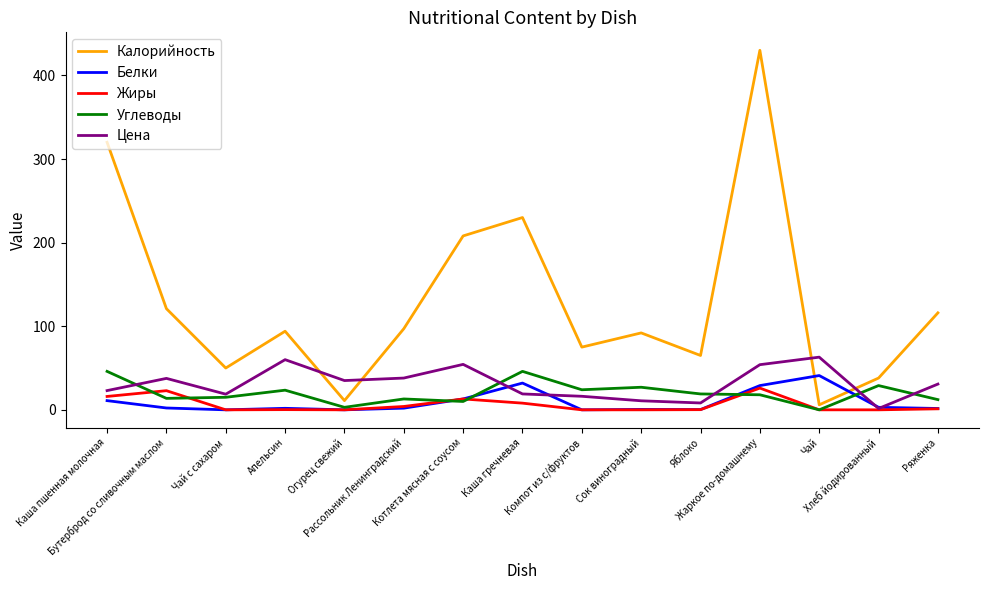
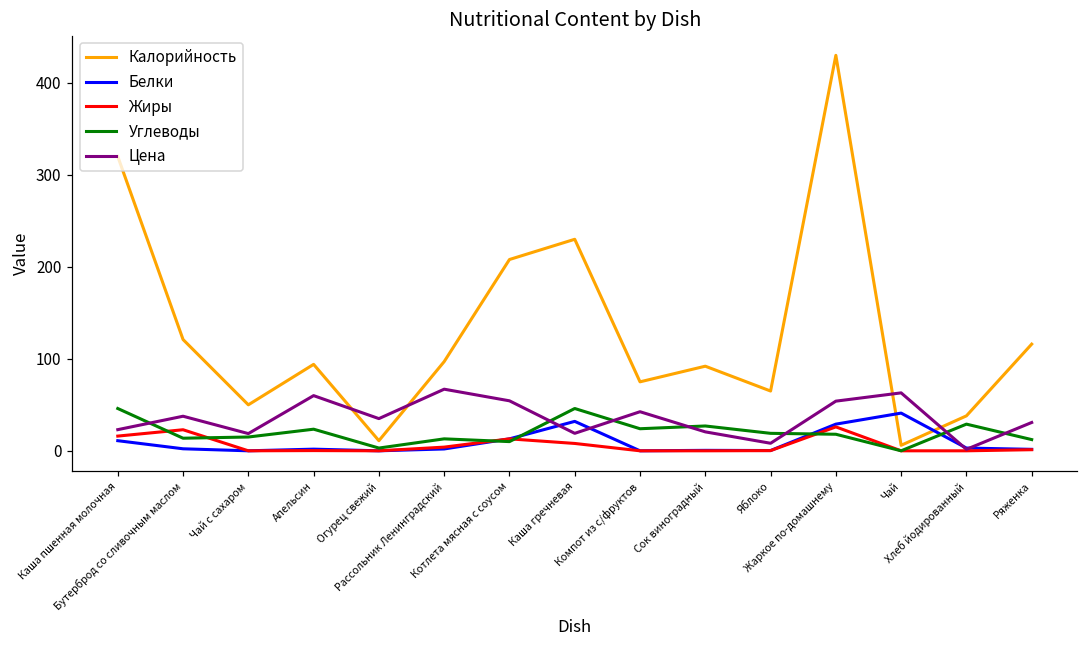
Цена, Рассольник Ленинградский: 40 -> 70
Цена, Компот из с/фруктов: 20 -> 40
Цена, Сок виноградный: 10 -> 20
